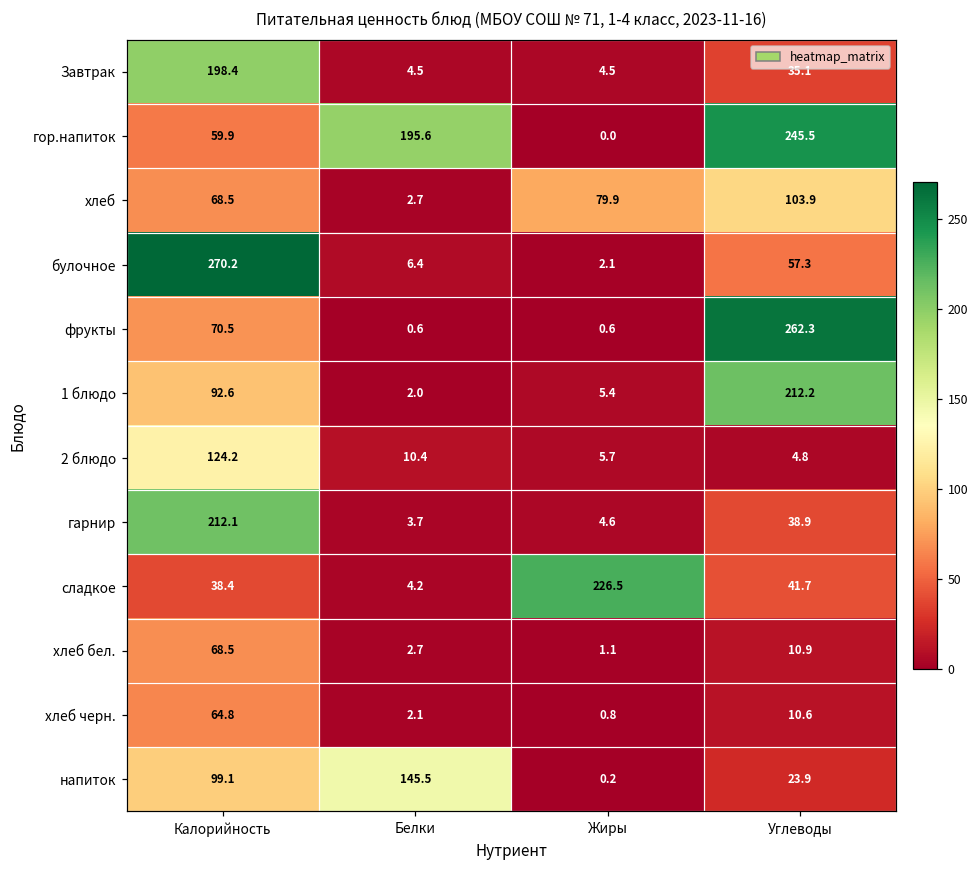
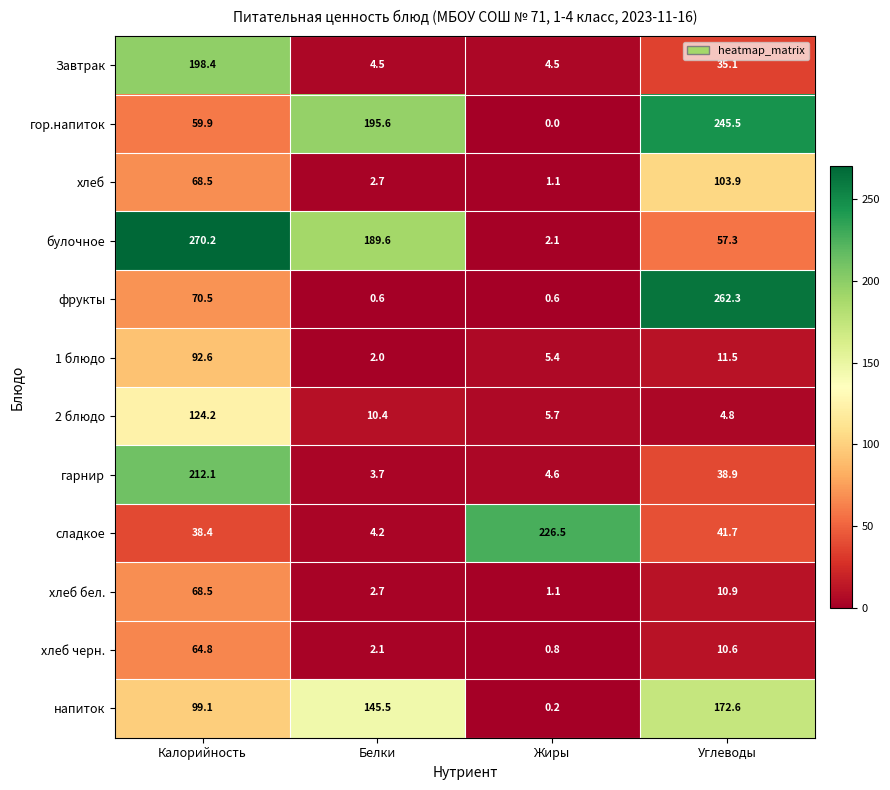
хлеб, Жиры: 79.9 -> 1.1
булочное, Белки: 6.4 -> 189.6
1 блюдо, Углеводы: 212.2 -> 11.5
напиток, Углеводы: 23.9 -> 172.6
